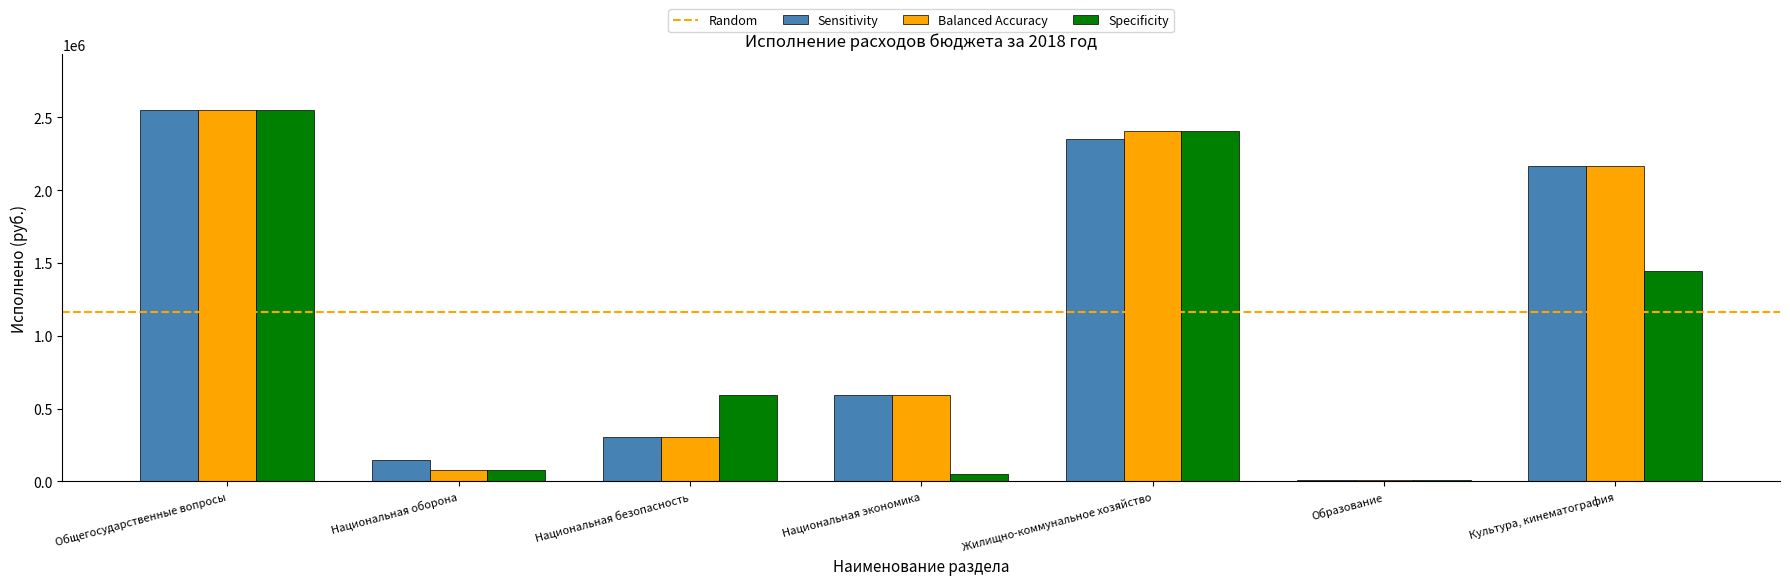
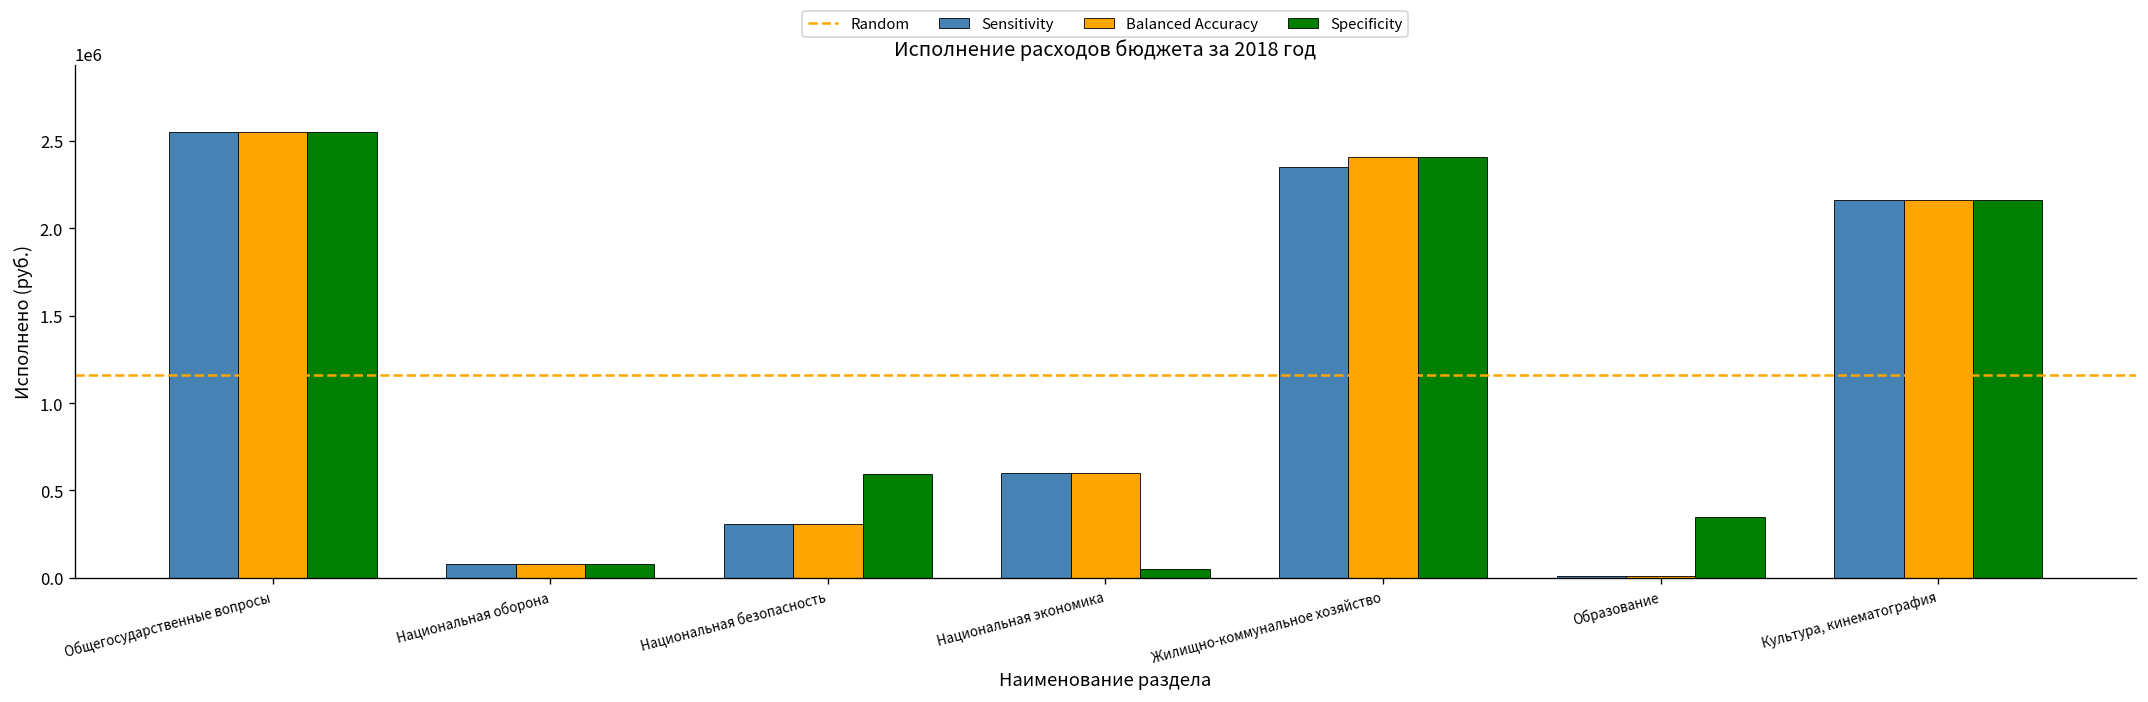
Sensitivity, Национальная оборона: 140000 -> 80000
Specificity, Образование: 10000 -> 350000
Specificity, Культура, кинематография: 1450000 -> 2160000
